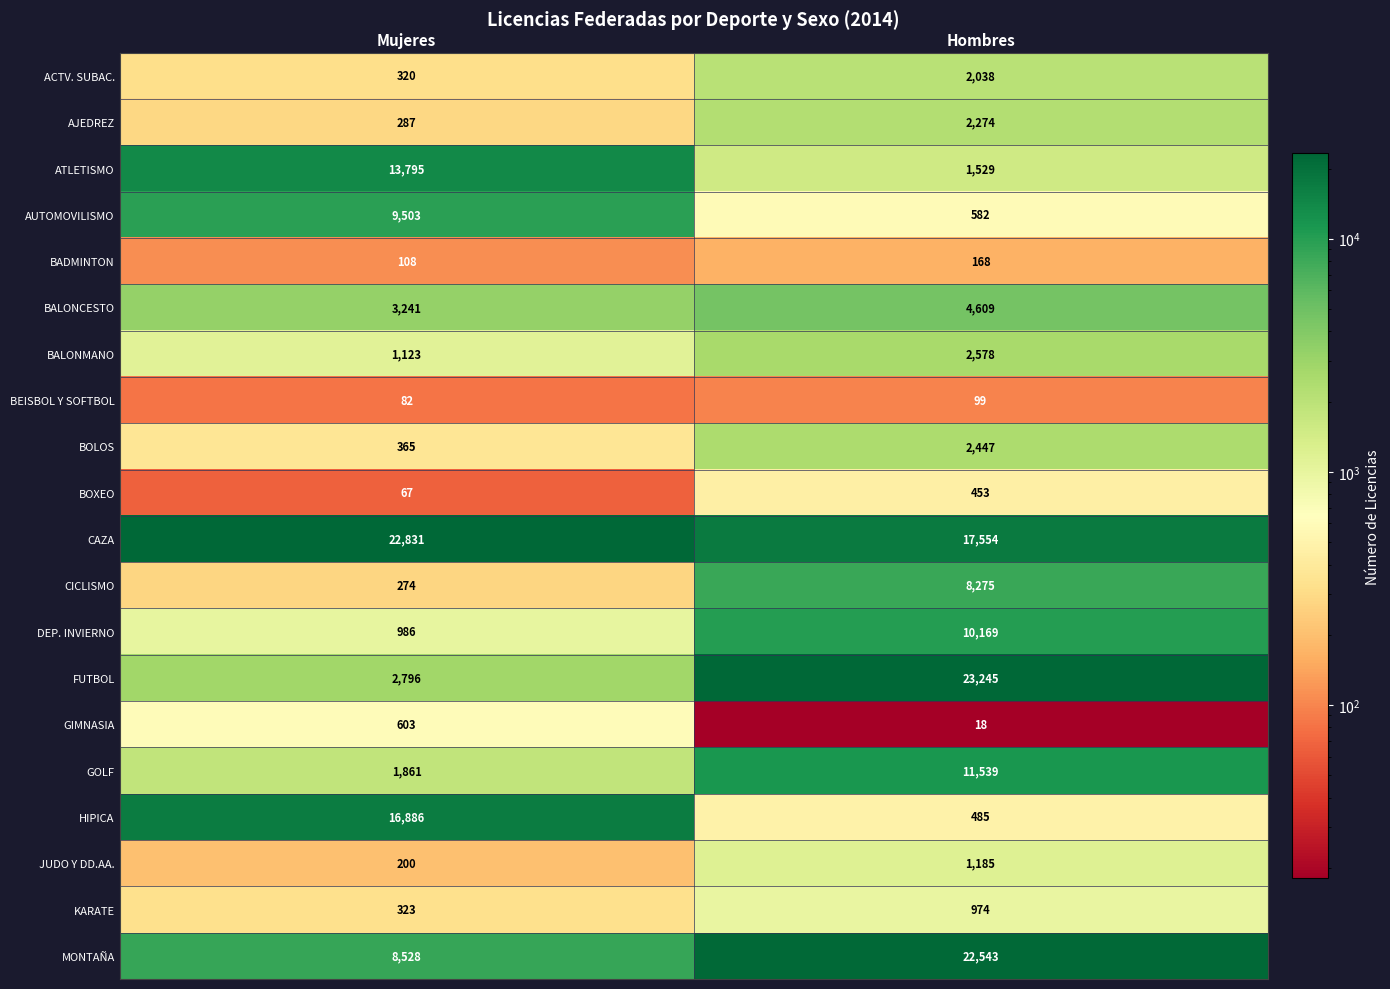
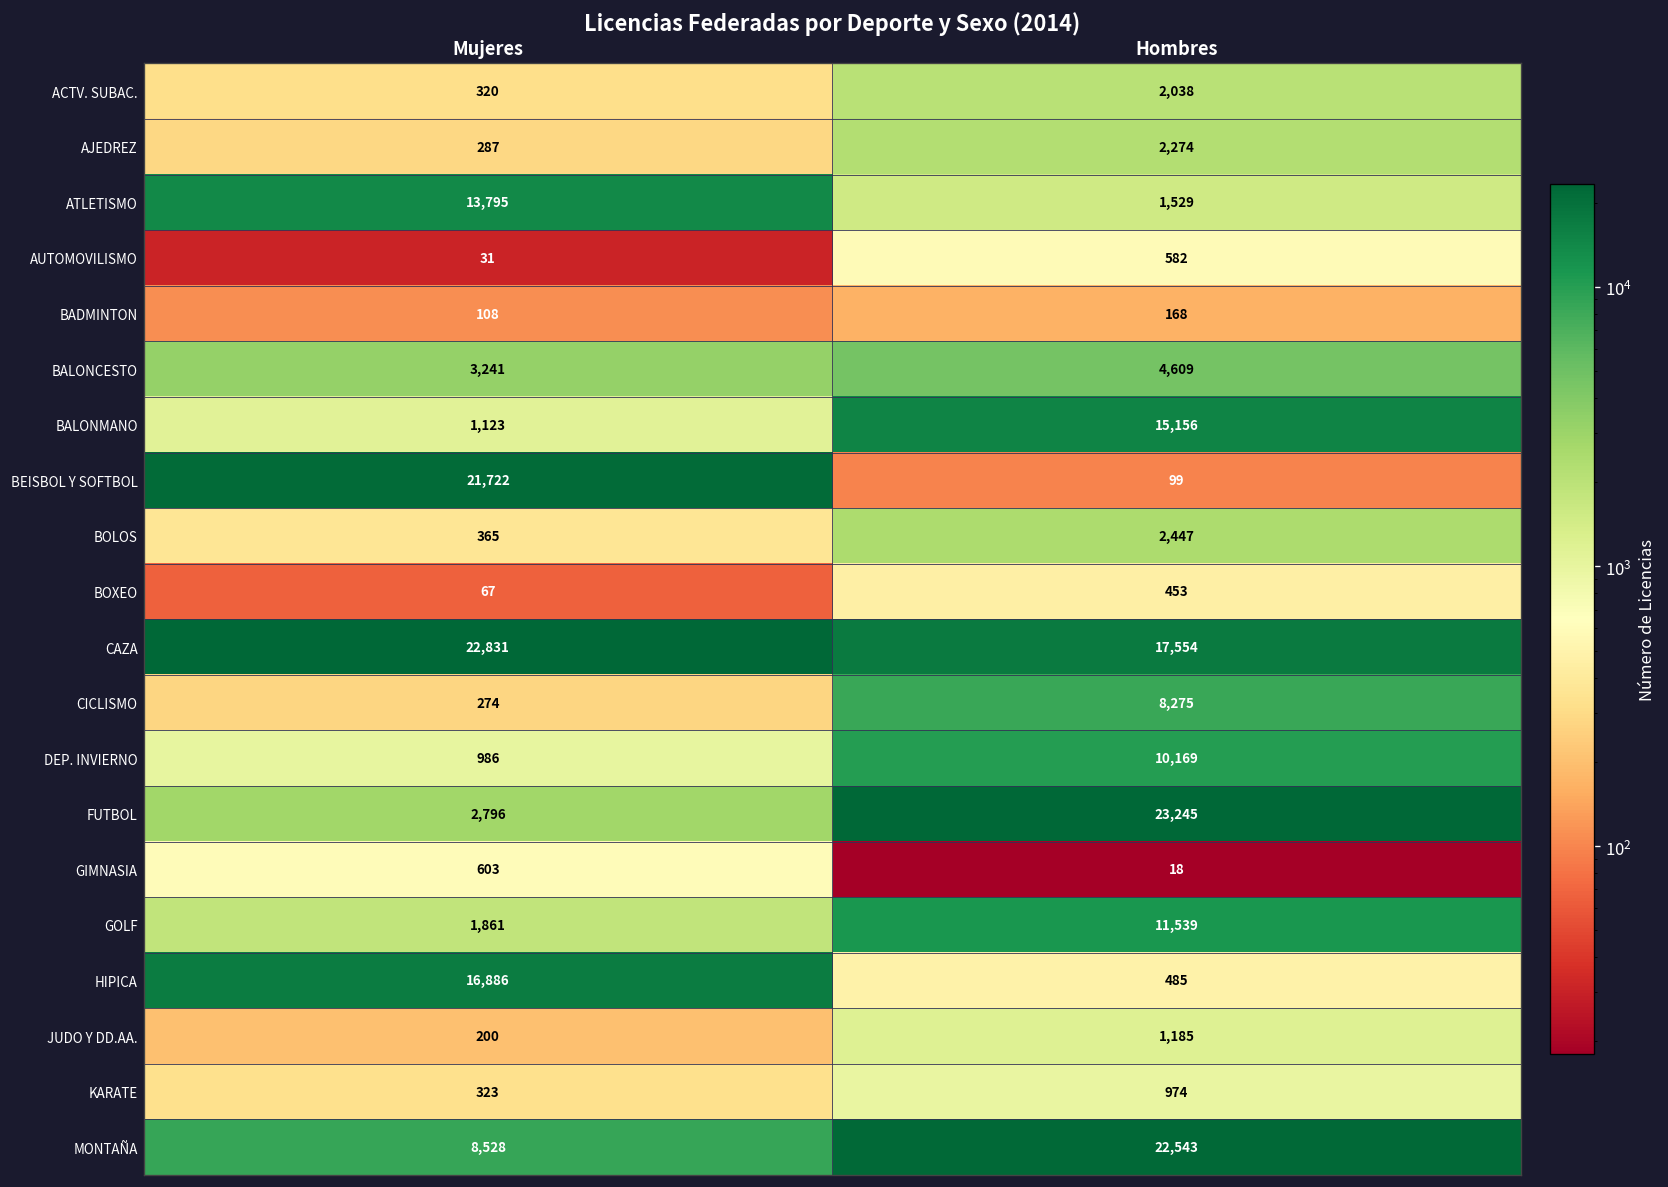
AUTOMOVILISMO, Mujeres: 9,503 -> 31
BALONMANO, Hombres: 2,578 -> 15,156
BEISBOL Y SOFTBOL, Mujeres: 82 -> 21,722
